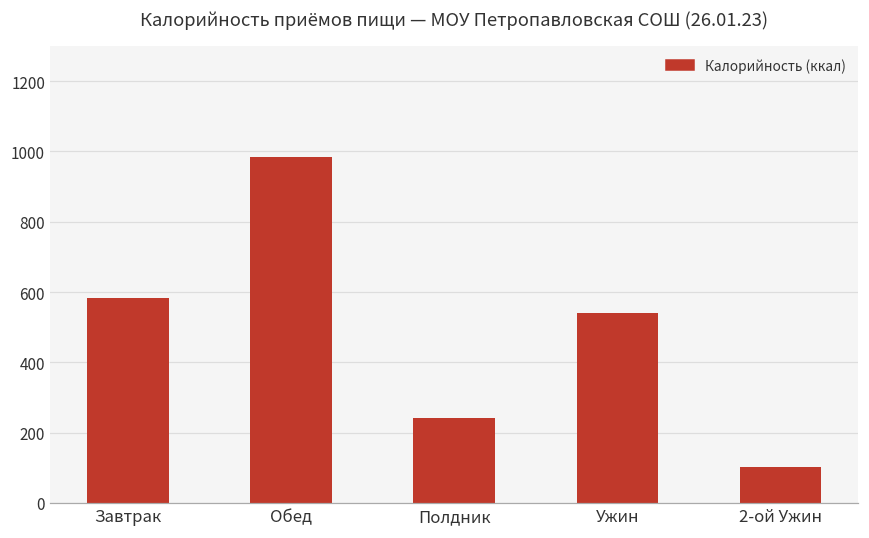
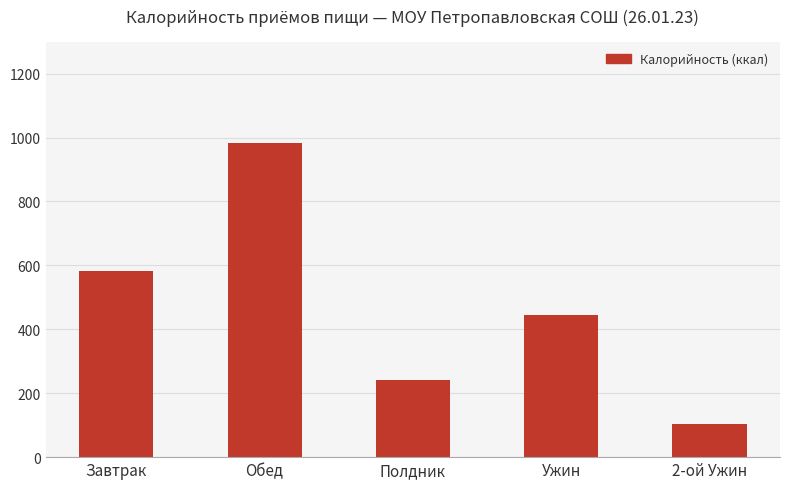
Ужин: 540 -> 440
